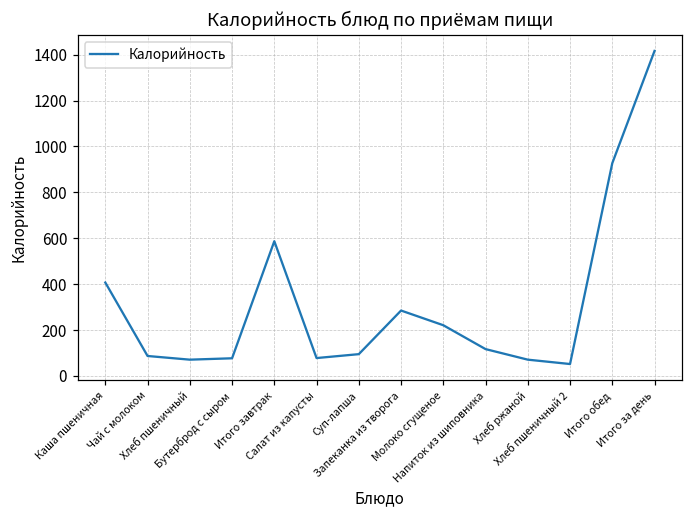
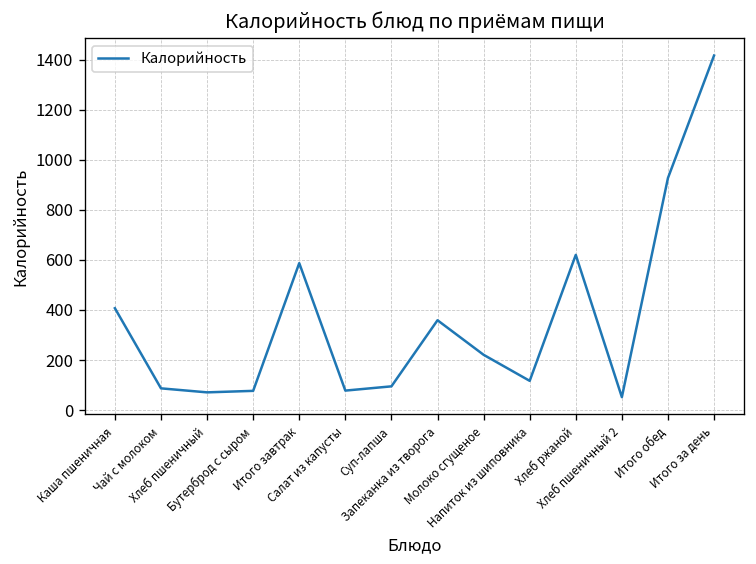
Запеканка из творога: 290 -> 360
Хлеб ржаной: 70 -> 620
